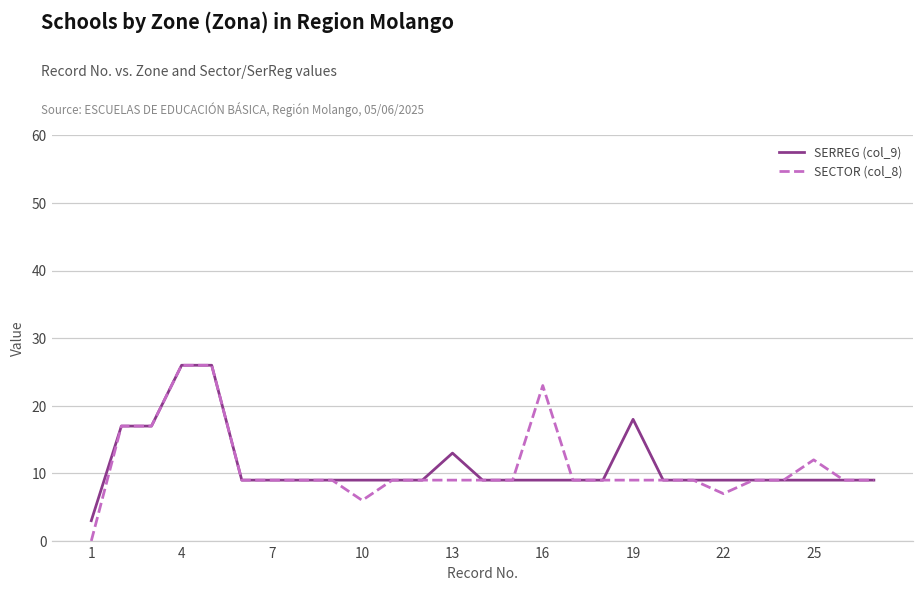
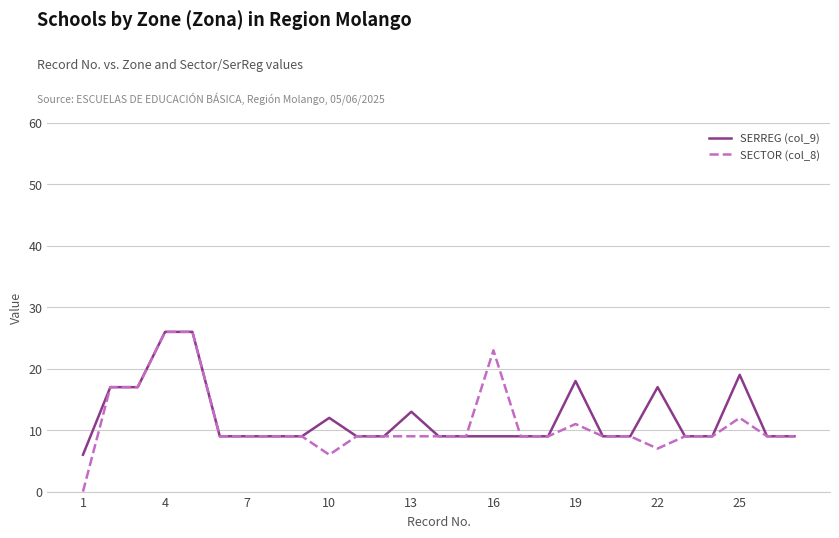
SERREG (col_9), 1: 3 -> 6
SERREG (col_9), 10: 9 -> 12
SECTOR (col_8), 19: 9 -> 11
SERREG (col_9), 22: 9 -> 17
SERREG (col_9), 25: 9 -> 19
